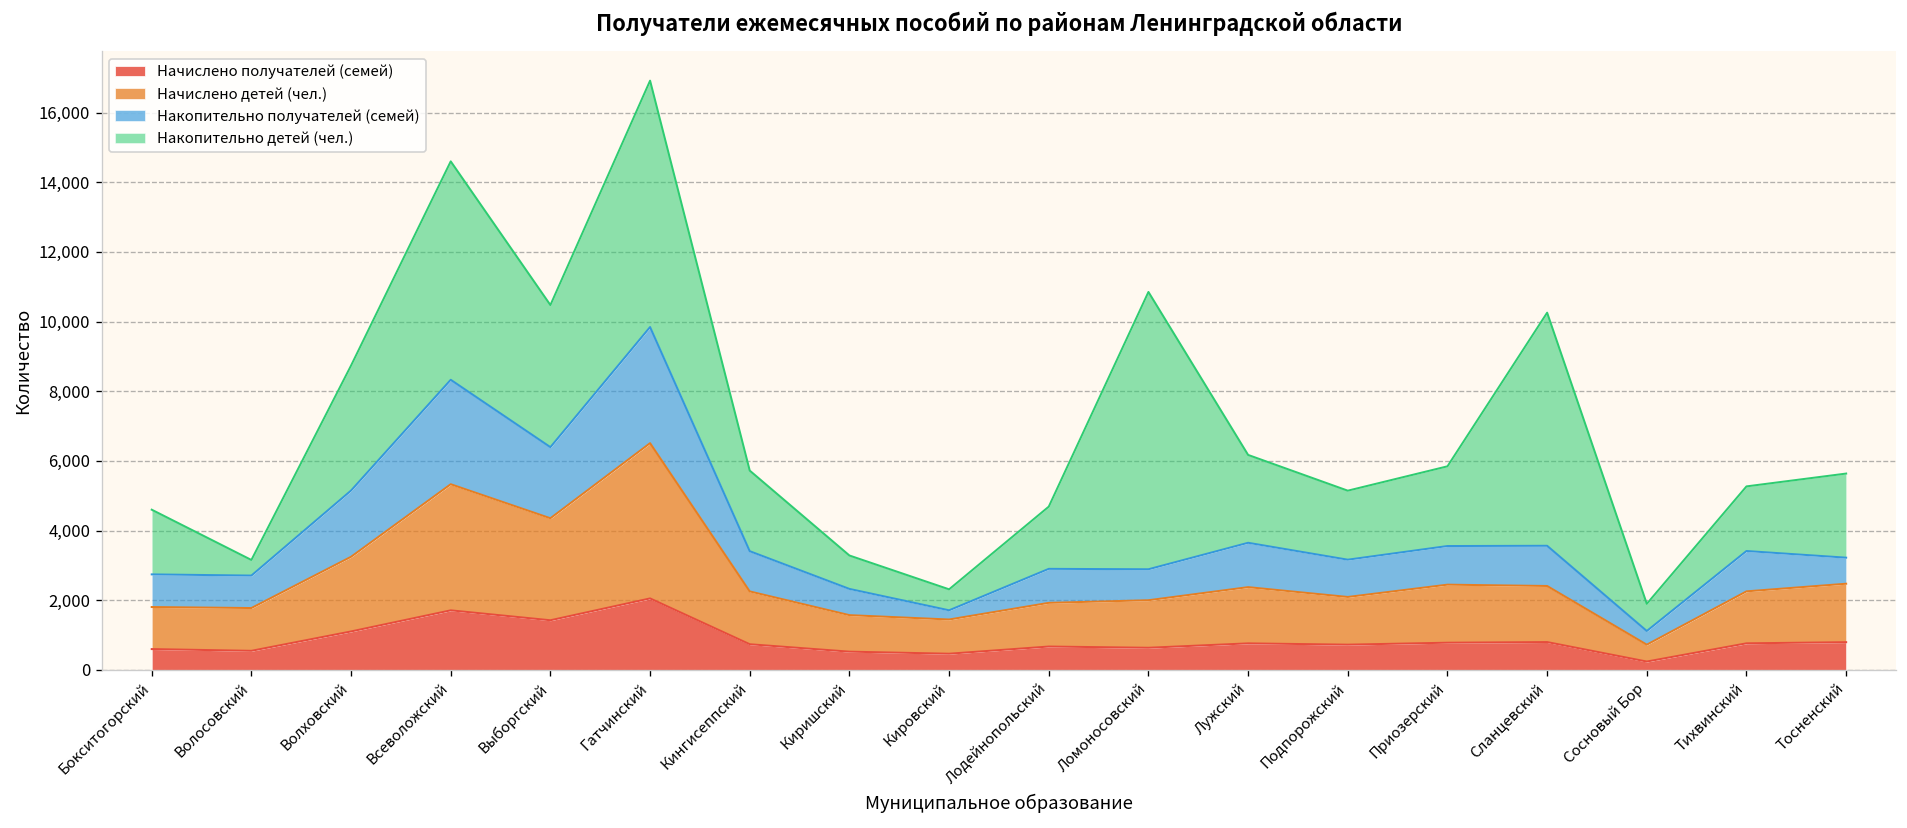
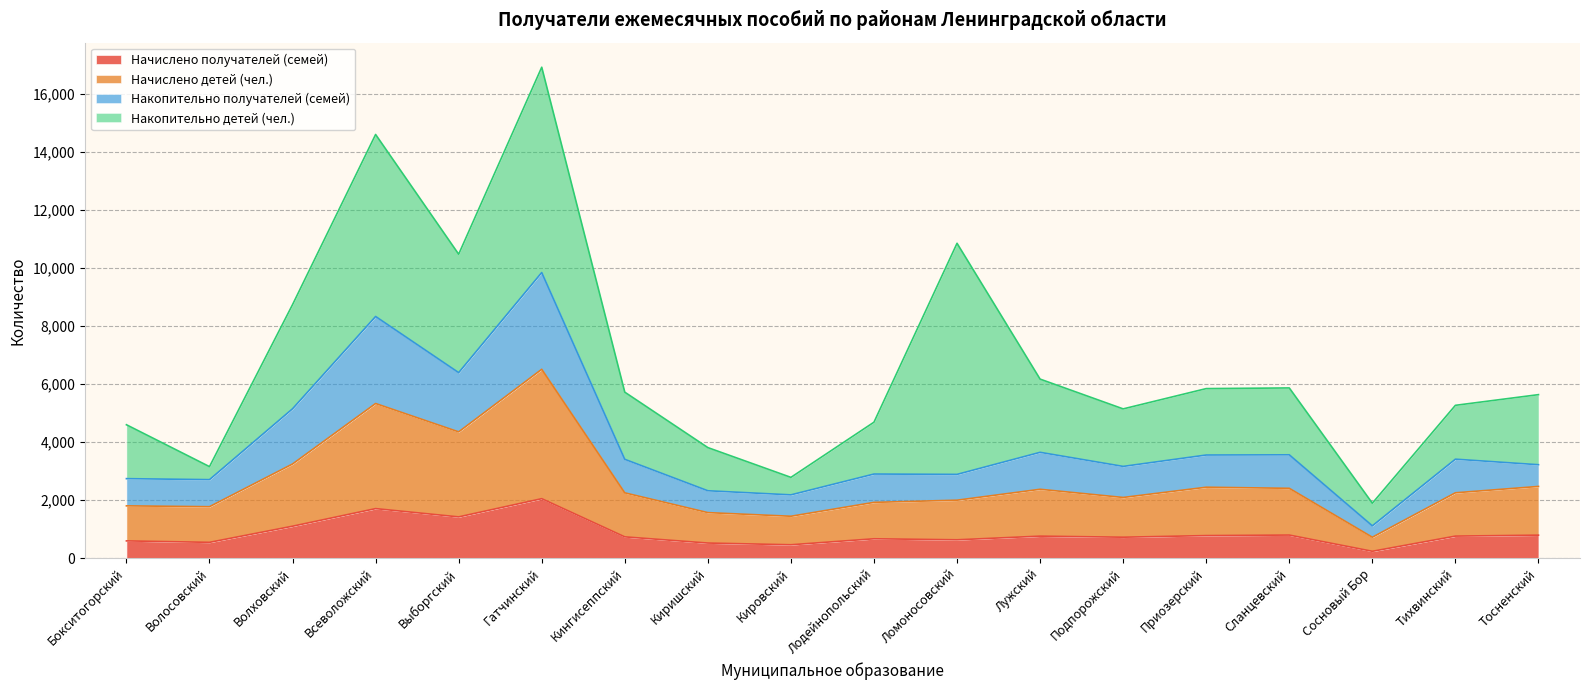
Накопительно детей (чел.), Киришский: 1,000 -> 1,500
Накопительно получателей (семей), Кировский: 300 -> 700
Накопительно детей (чел.), Сланцевский: 6,700 -> 2,300
